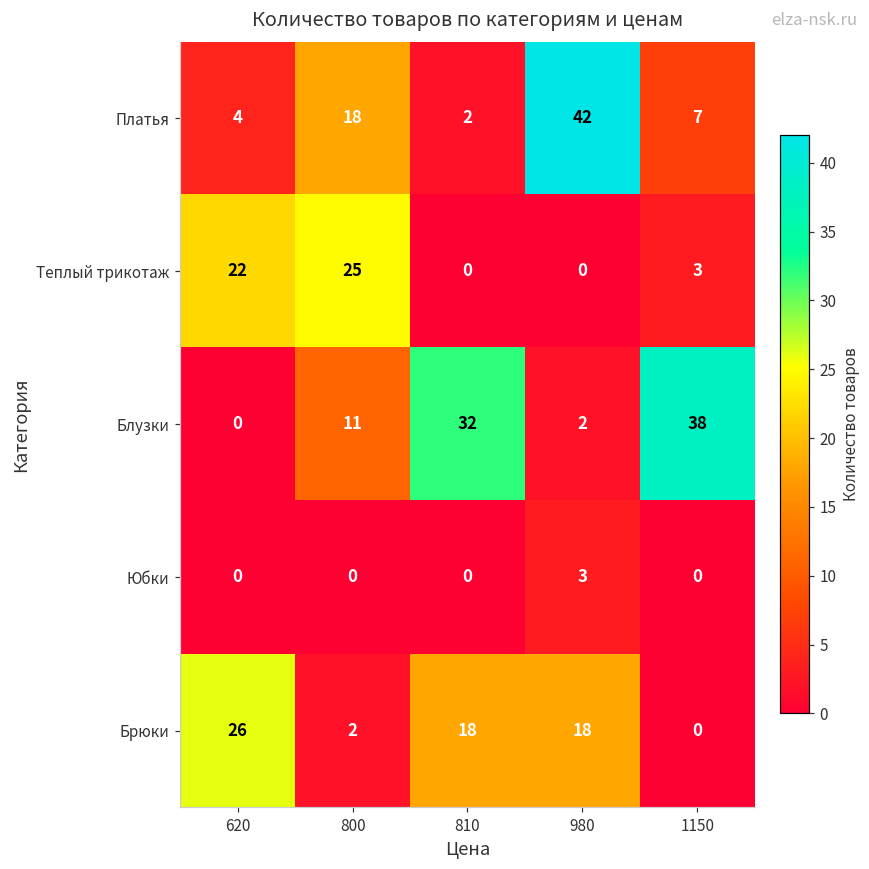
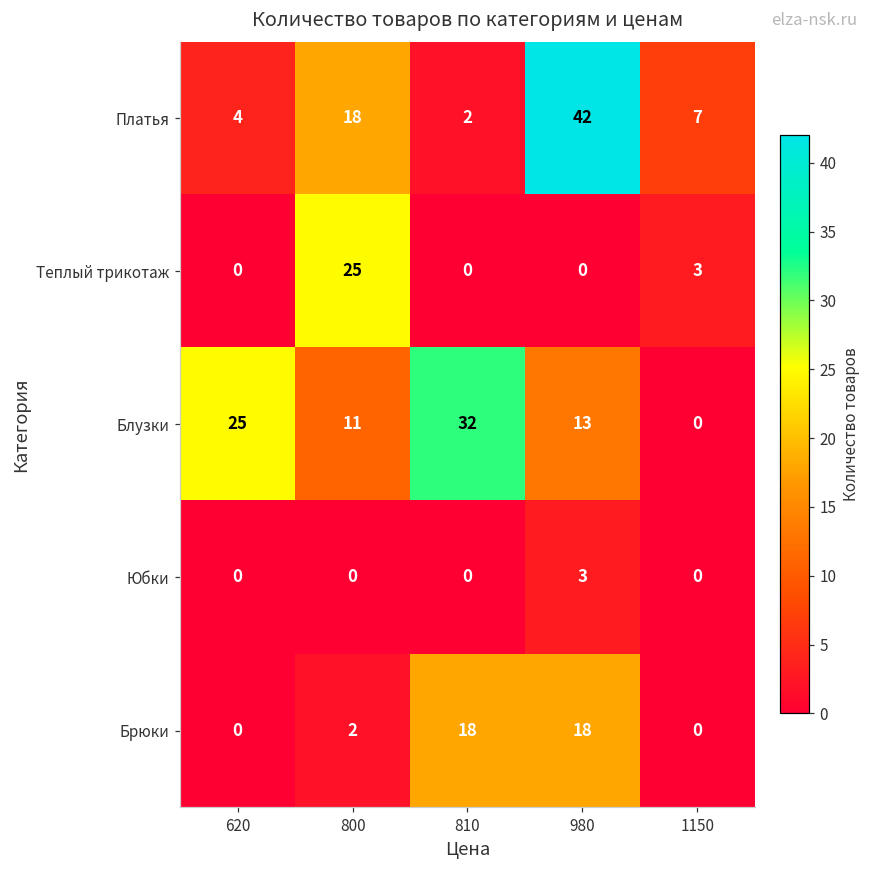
Теплый трикотаж, 620: 22 -> 0
Блузки, 620: 0 -> 25
Блузки, 980: 2 -> 13
Блузки, 1150: 38 -> 0
Брюки, 620: 26 -> 0
